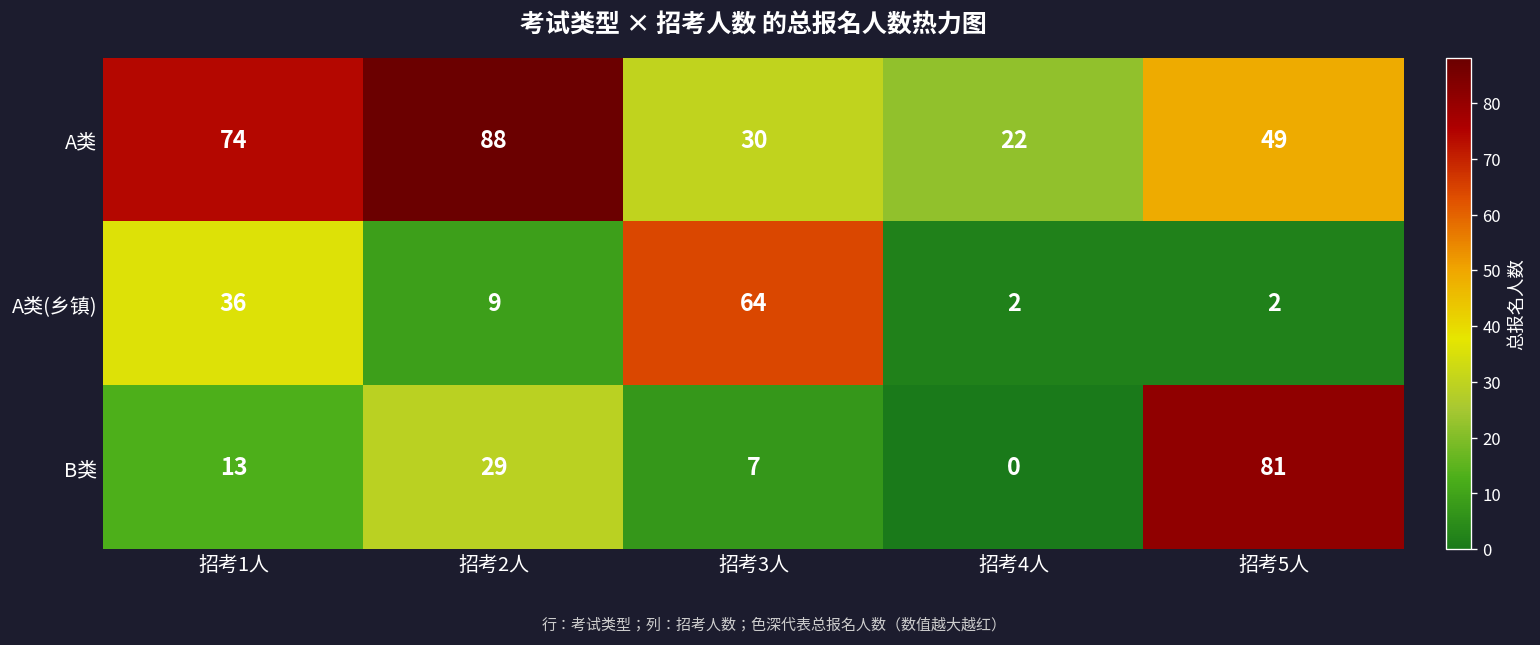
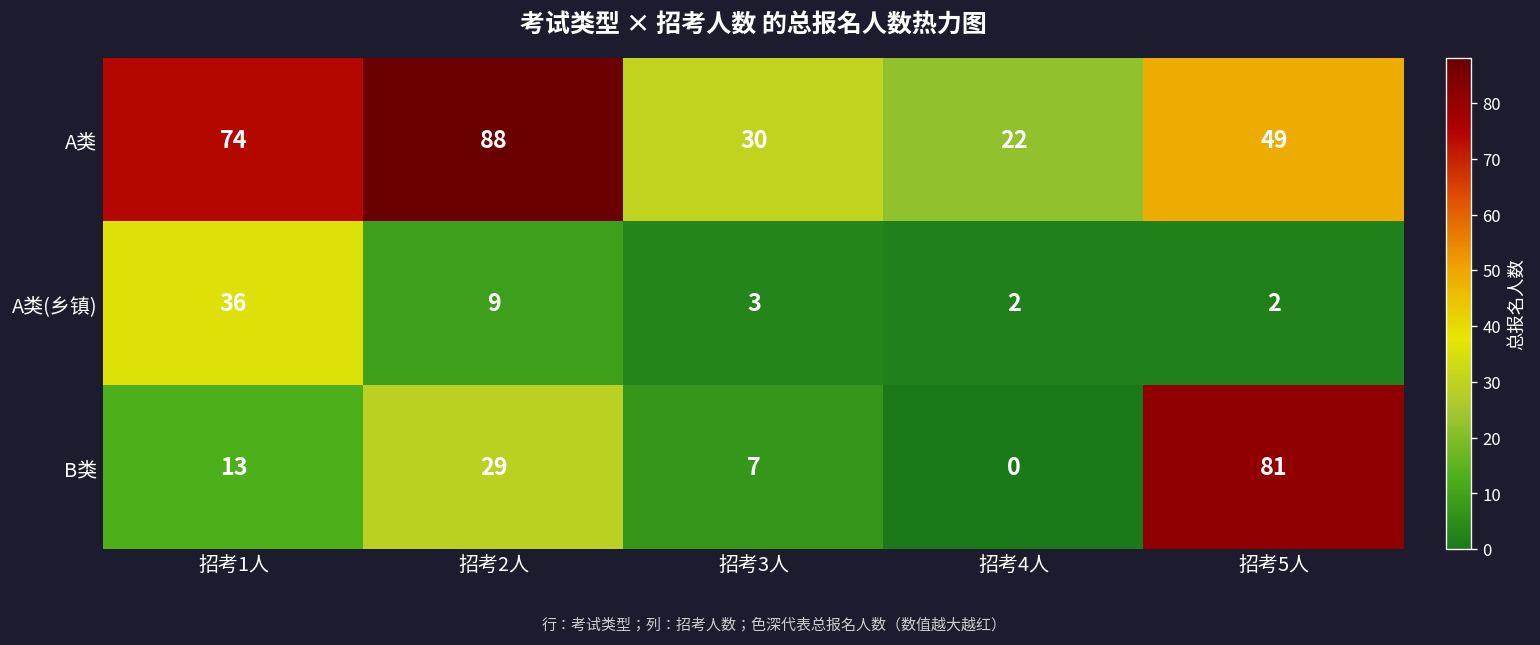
A类(乡镇), 招考3人: 64 -> 3
